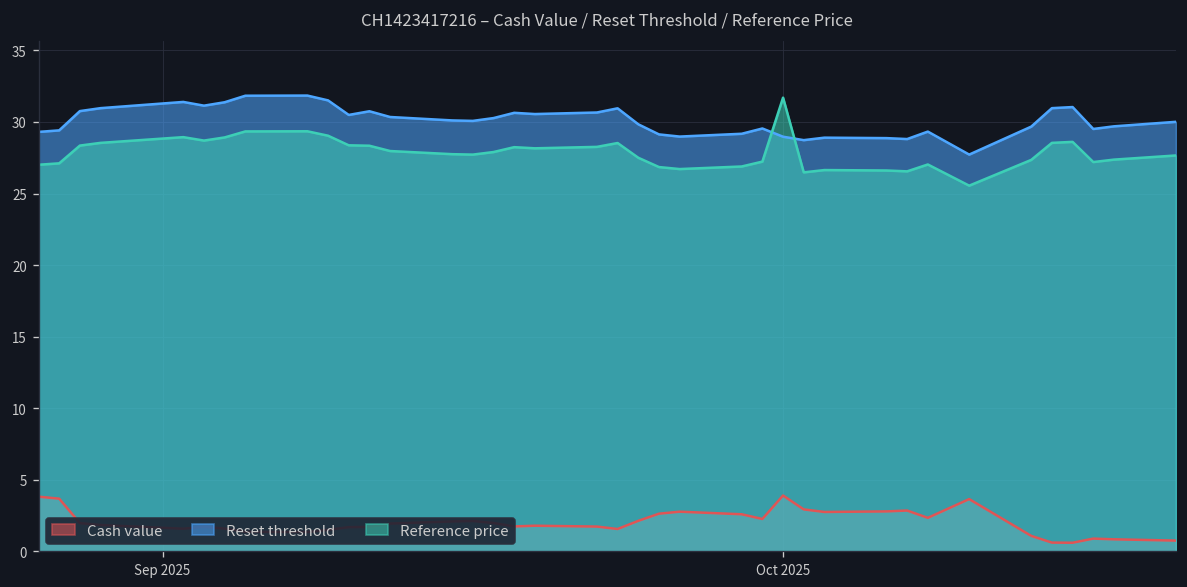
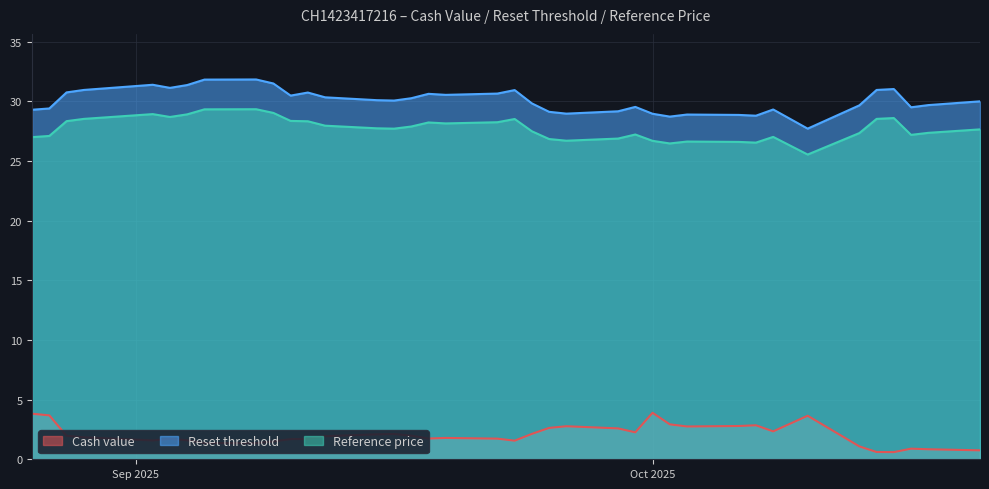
Reference price, Oct 2025: 31.7 -> 26.7
